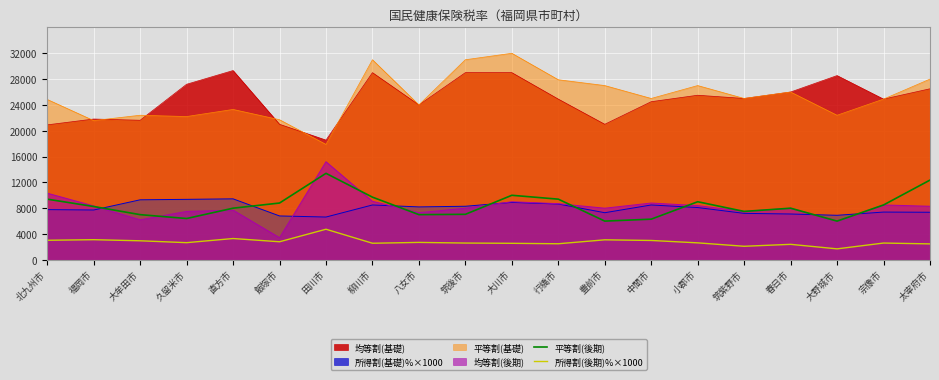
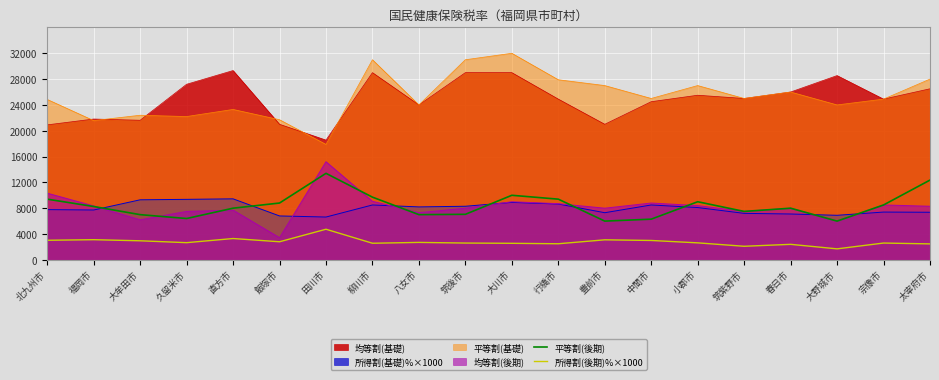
平等割(基礎), 大野城市: 22000 -> 24000
